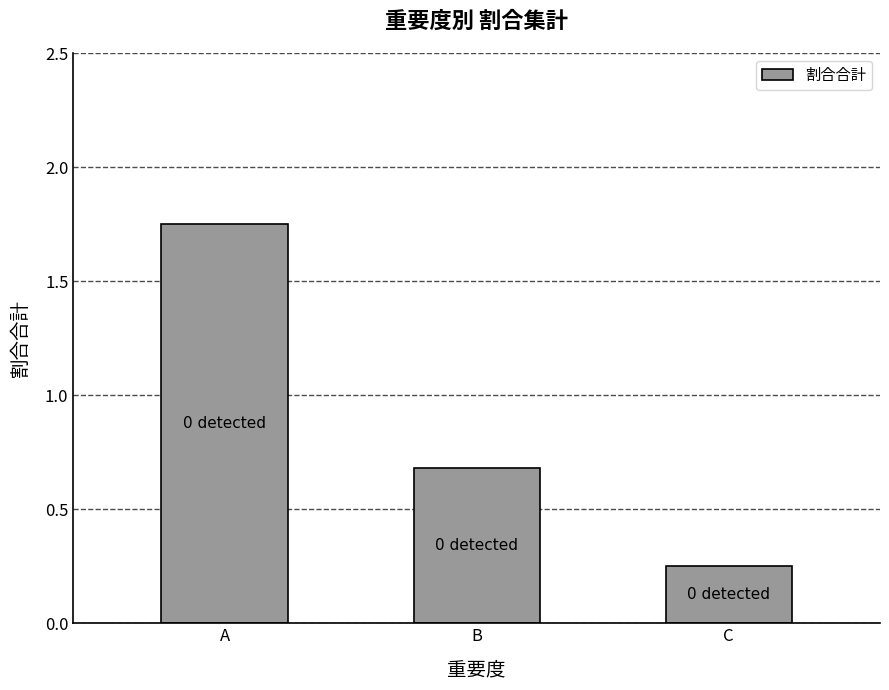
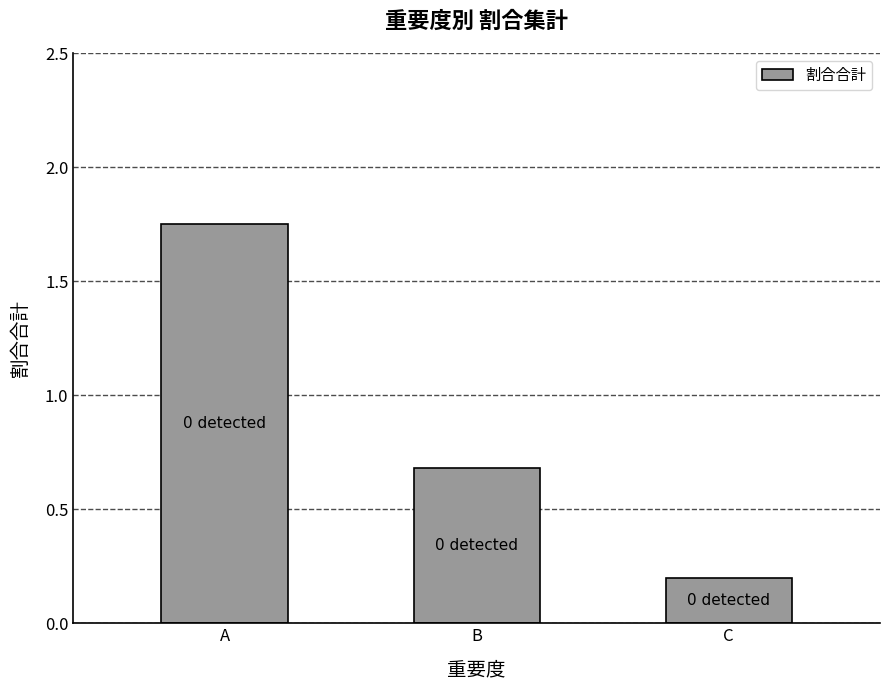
C: 0.25 -> 0.20
